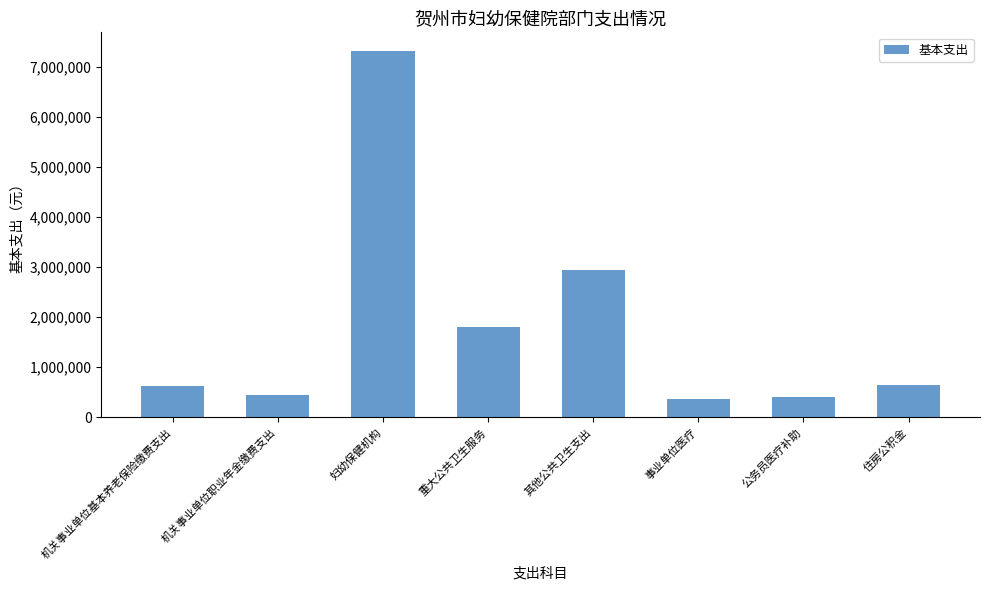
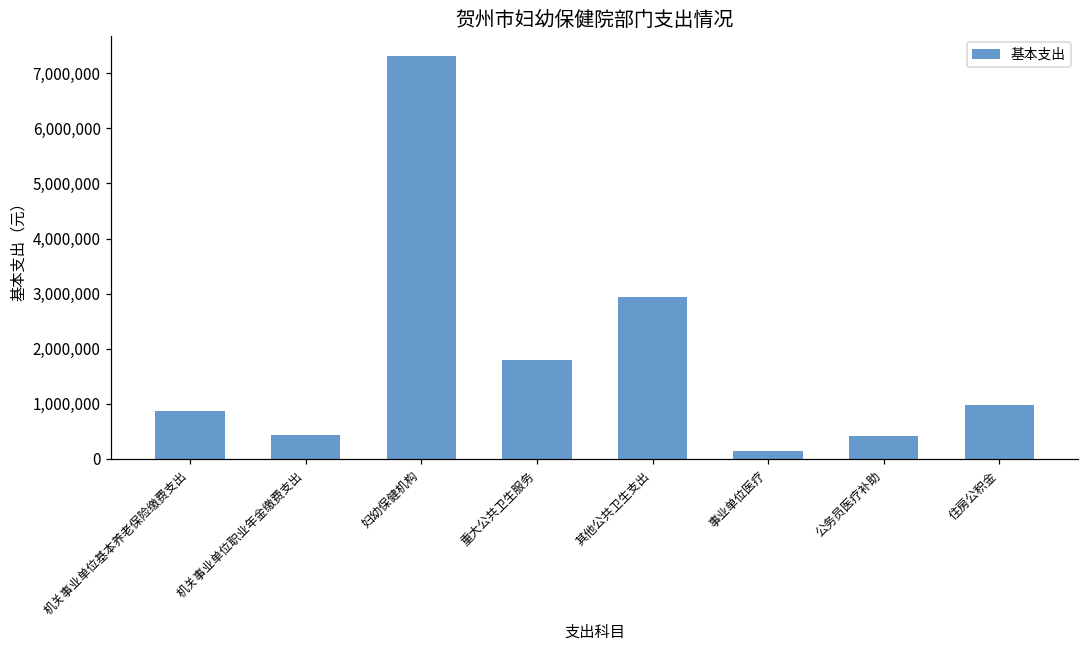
机关事业单位基本养老保险缴费支出: 600,000 -> 900,000
事业单位医疗: 400,000 -> 100,000
住房公积金: 700,000 -> 1,000,000
